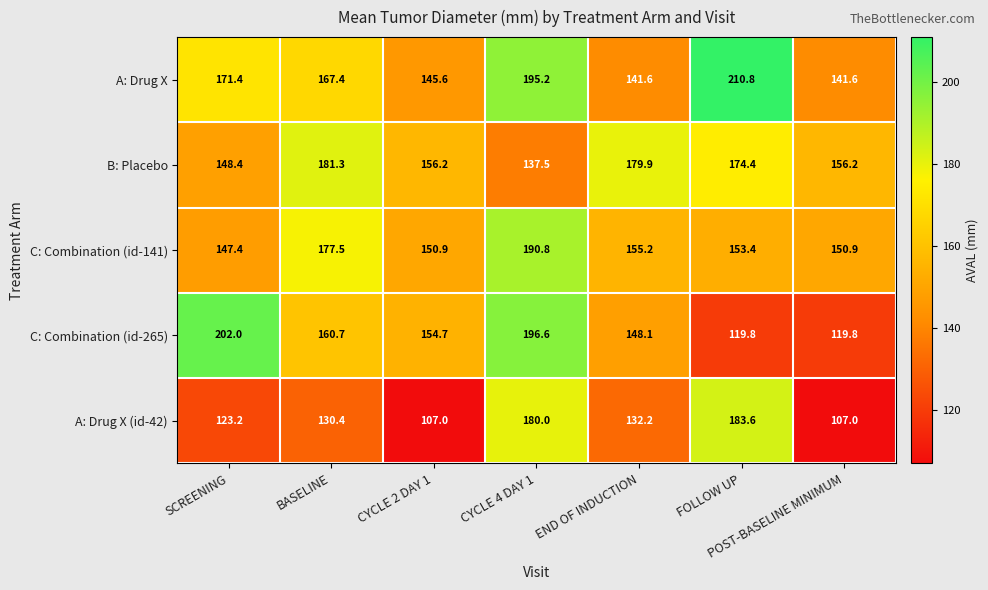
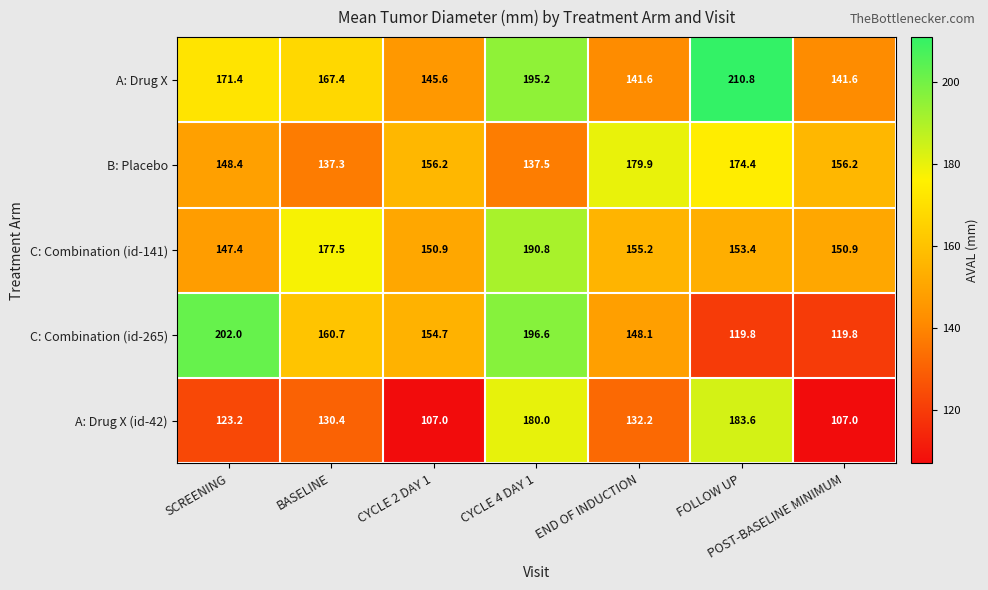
B: Placebo, BASELINE: 181.3 -> 137.3
